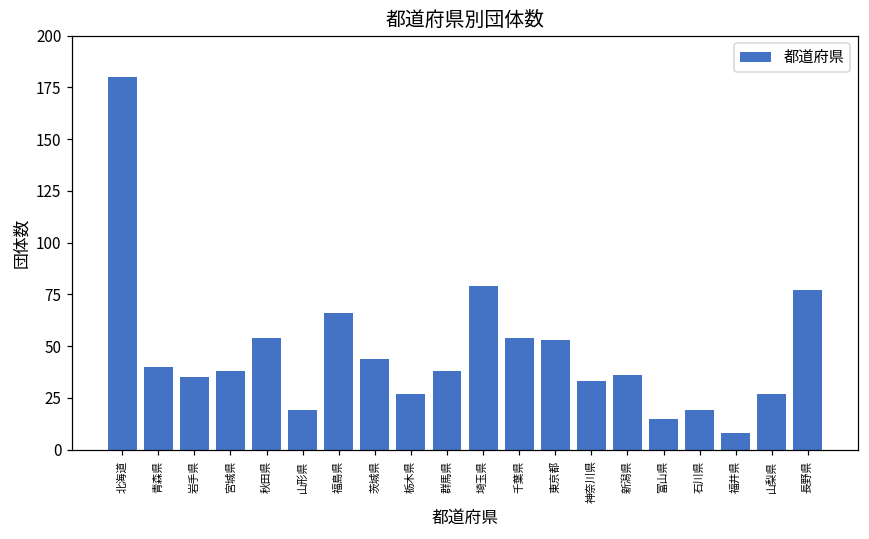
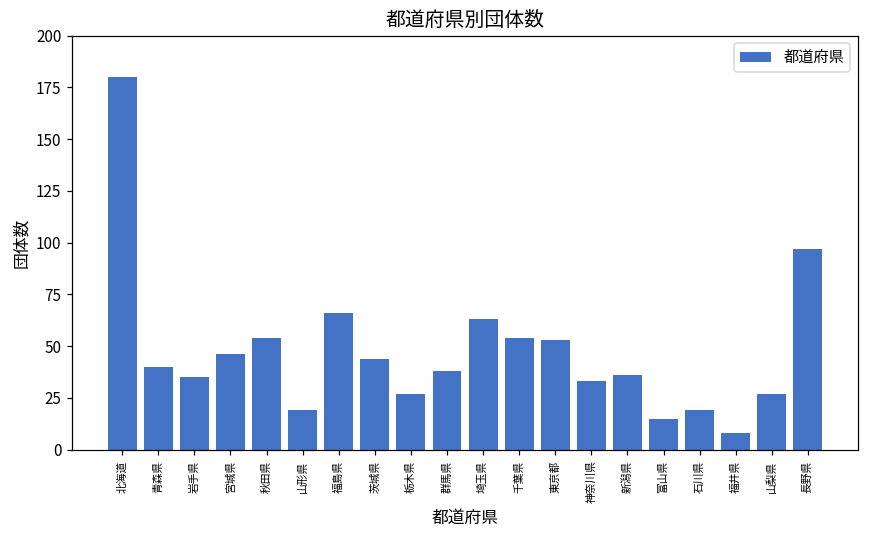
宮城県: 38 -> 46
埼玉県: 79 -> 63
長野県: 77 -> 97
